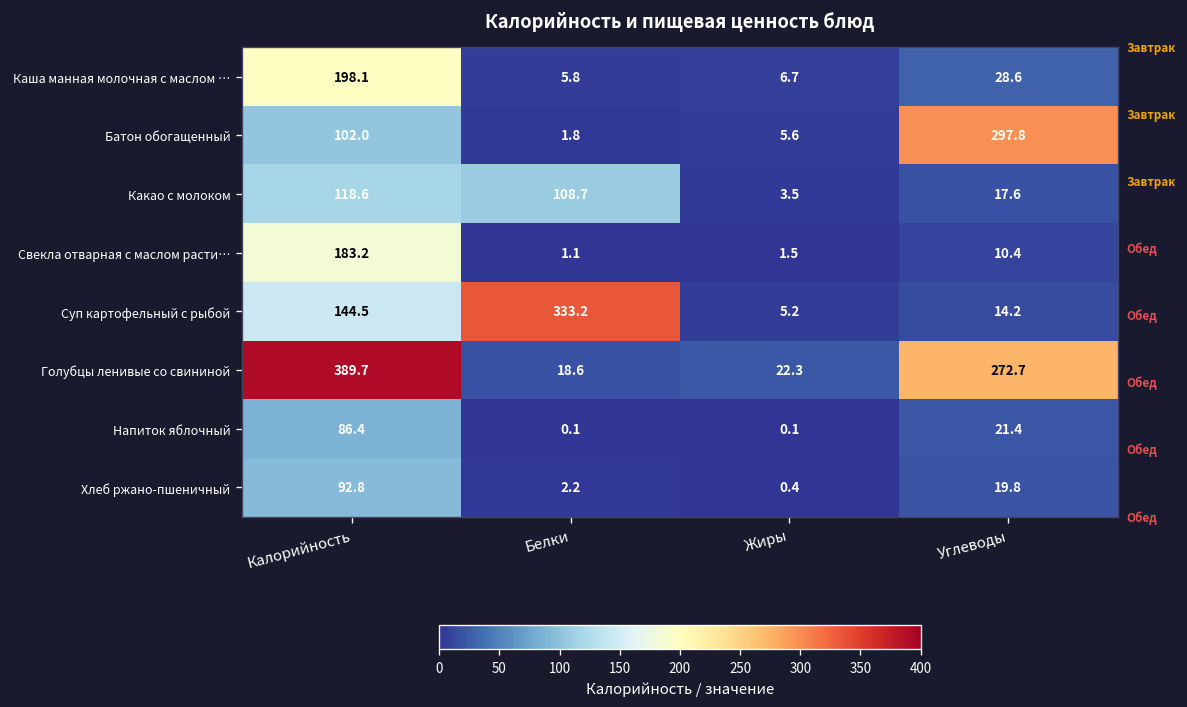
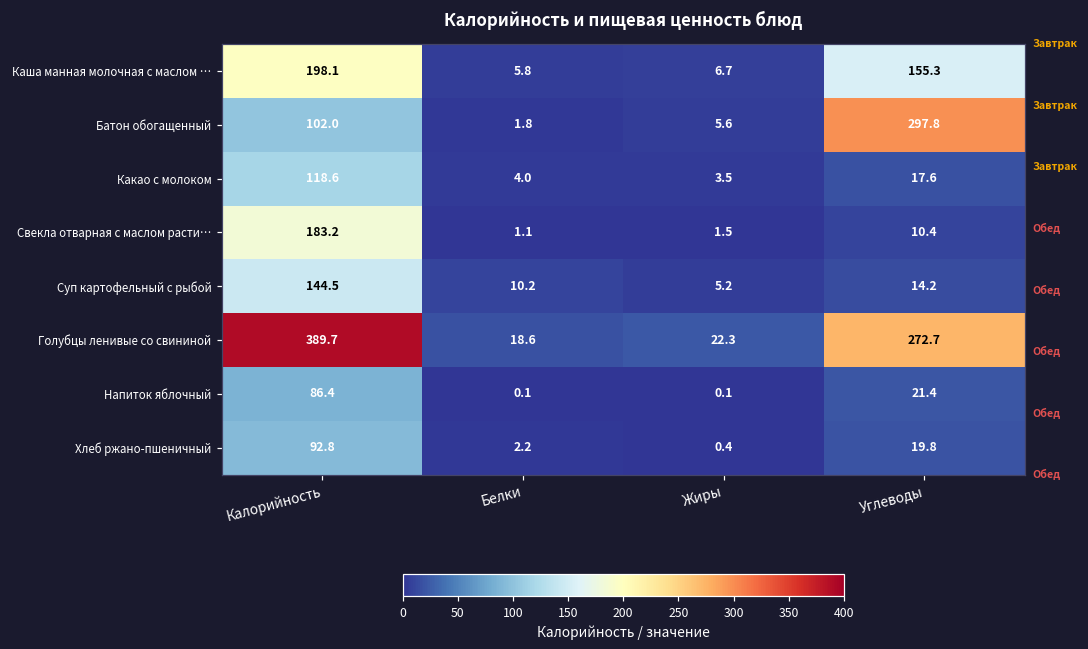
Каша манная молочная с маслом …, Углеводы: 28.6 -> 155.3
Какао с молоком, Белки: 108.7 -> 4.0
Суп картофельный с рыбой, Белки: 333.2 -> 10.2
